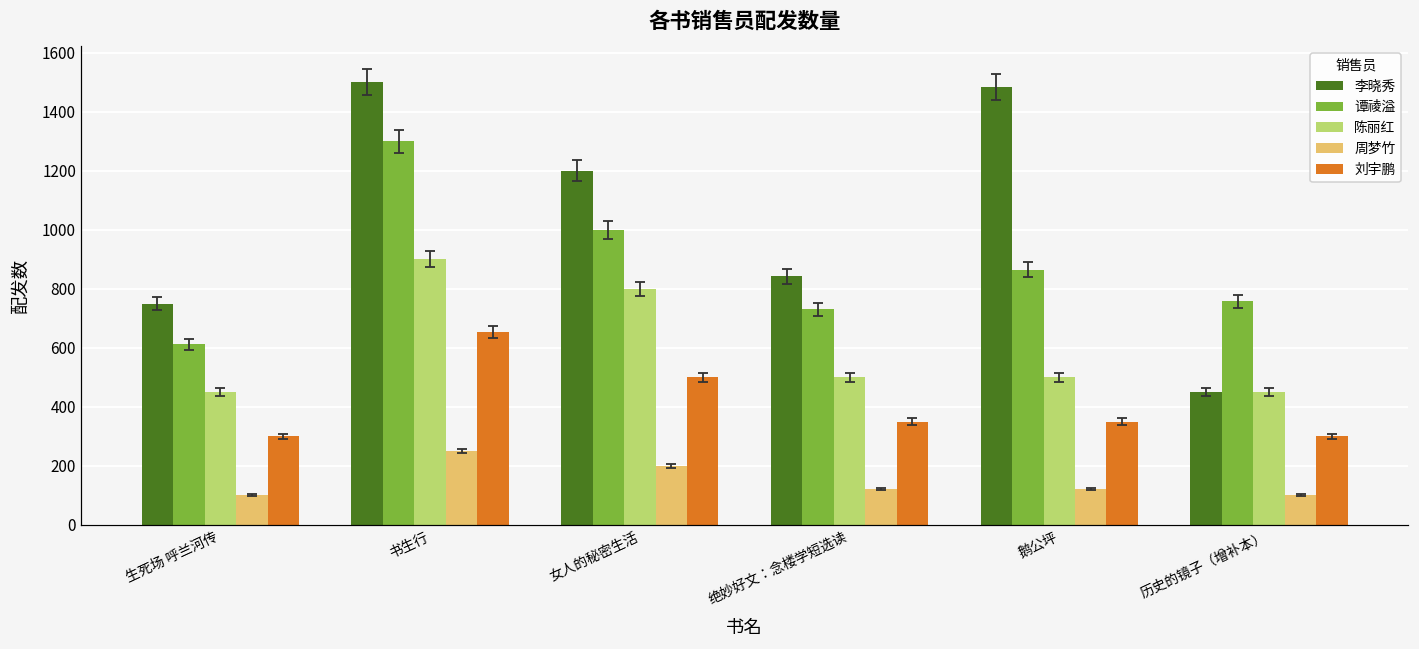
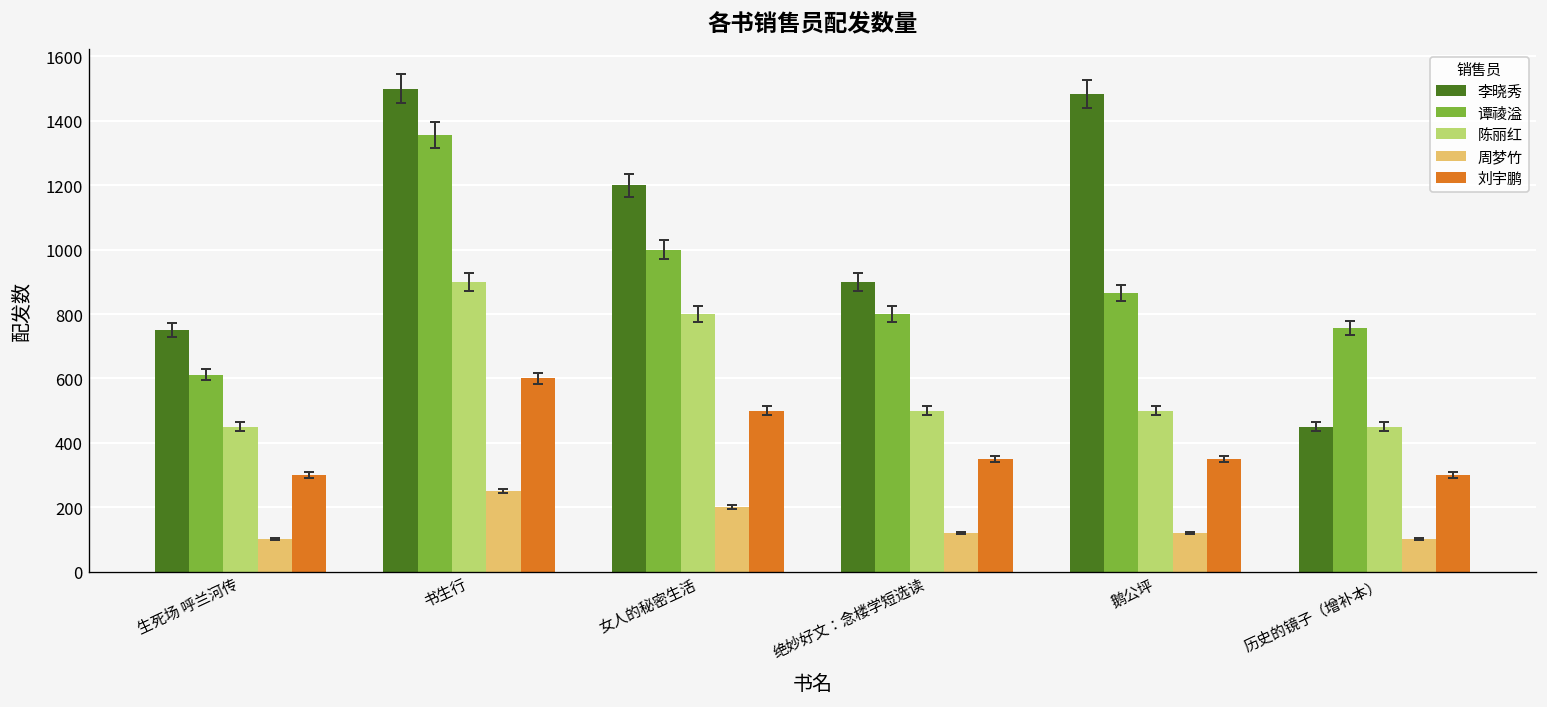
谭祾溢, 书生行: 1300 -> 1360
刘宇鹏, 书生行: 650 -> 600
李晓秀, 绝妙好文：念楼学短选读: 840 -> 900
谭祾溢, 绝妙好文：念楼学短选读: 730 -> 800
